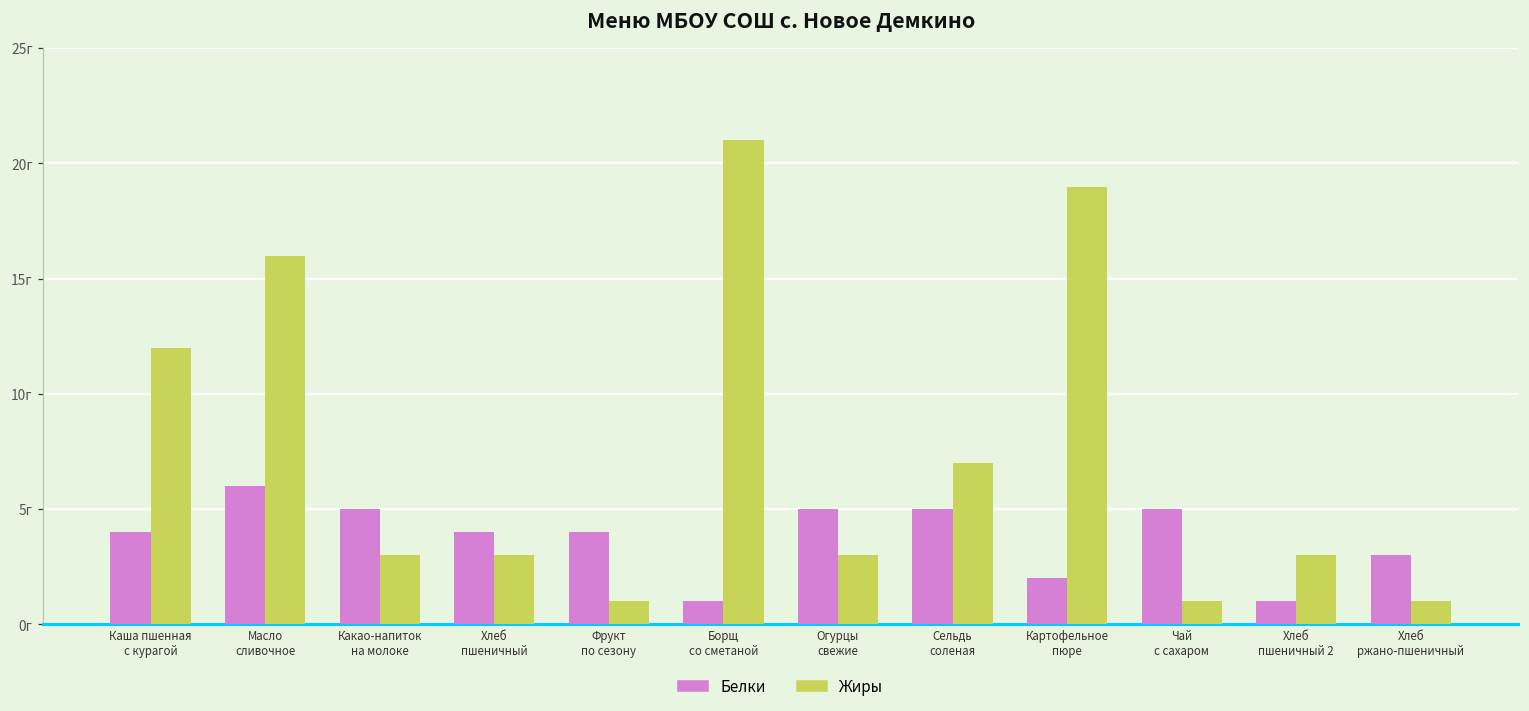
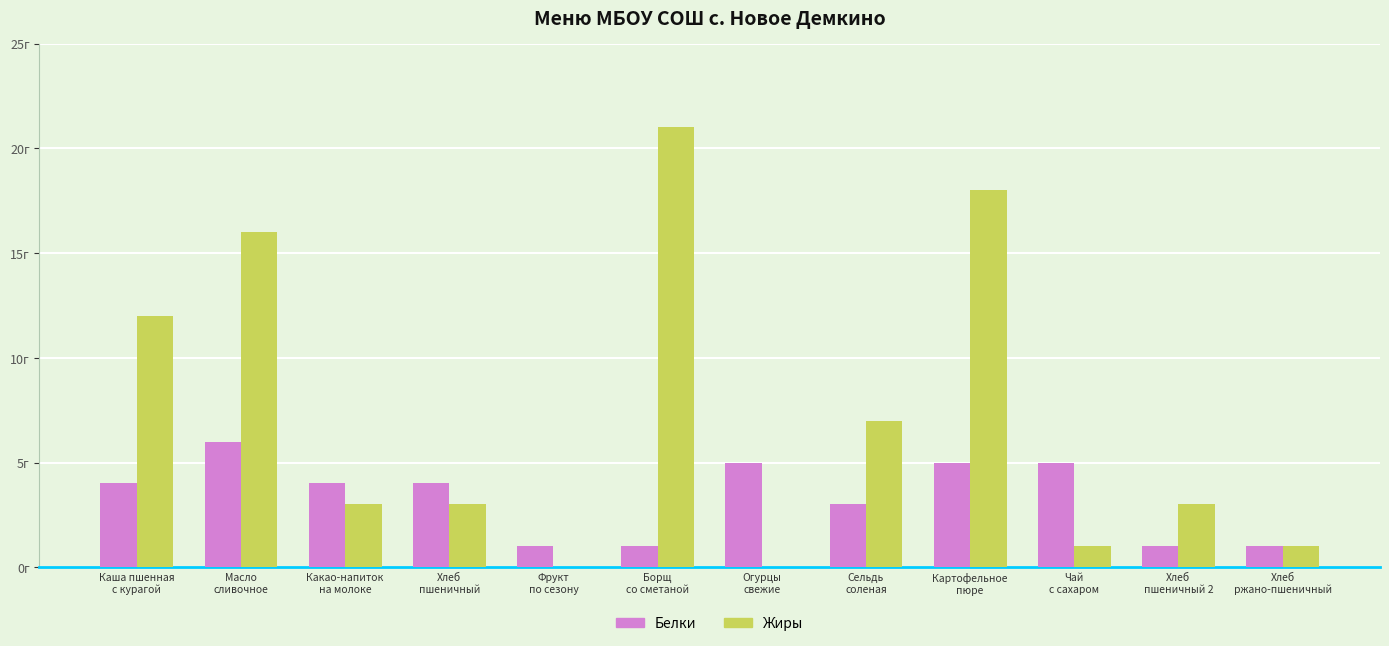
Белки, Какао-напиток на молоке: 5г -> 4г
Белки, Фрукт по сезону: 4г -> 1г
Жиры, Фрукт по сезону: 1г -> 0г
Жиры, Огурцы свежие: 3г -> 0г
Белки, Сельдь соленая: 5г -> 3г
Белки, Картофельное пюре: 2г -> 5г
Жиры, Картофельное пюре: 19г -> 18г
Белки, Хлеб ржано-пшеничный: 3г -> 1г
